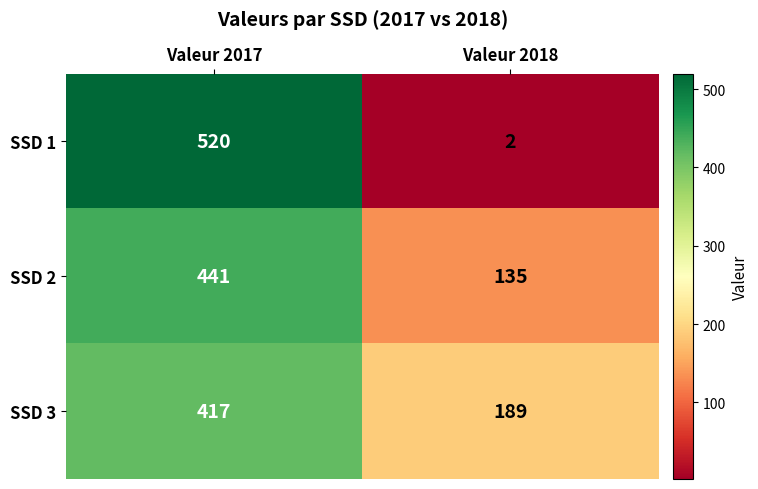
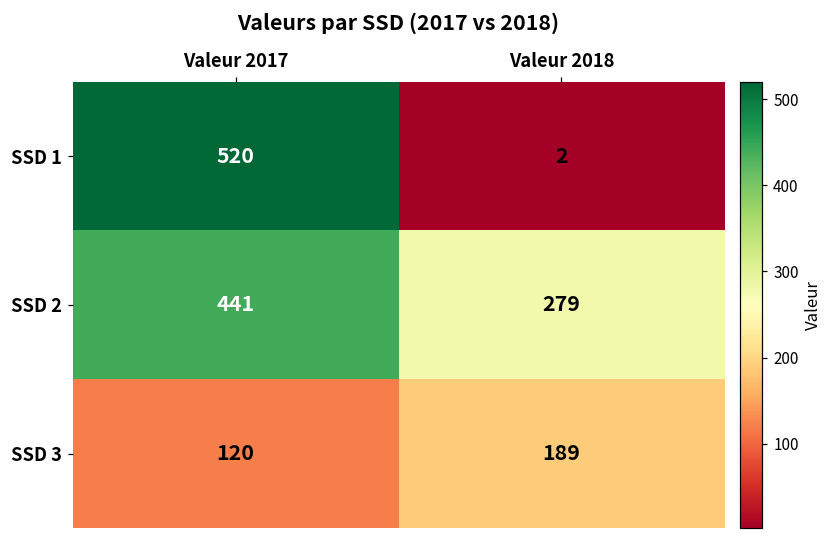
SSD 2, Valeur 2018: 135 -> 279
SSD 3, Valeur 2017: 417 -> 120
